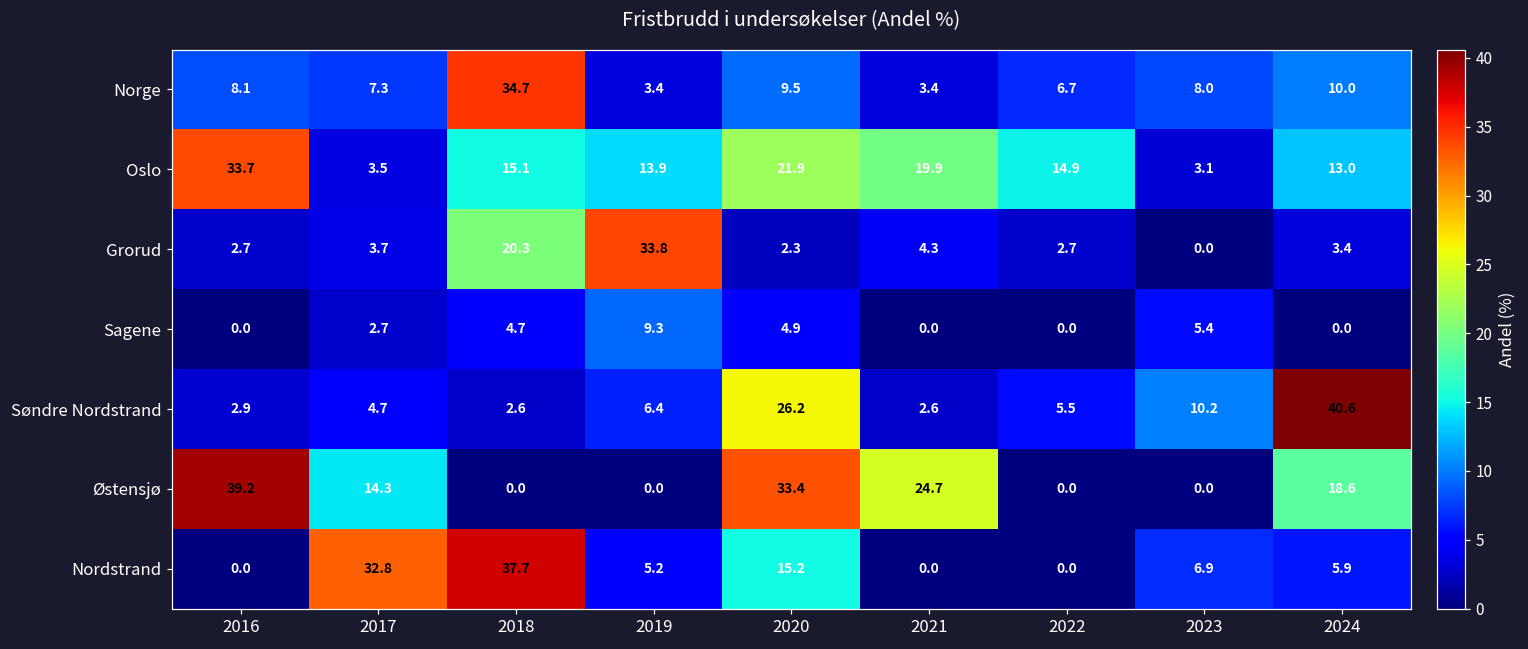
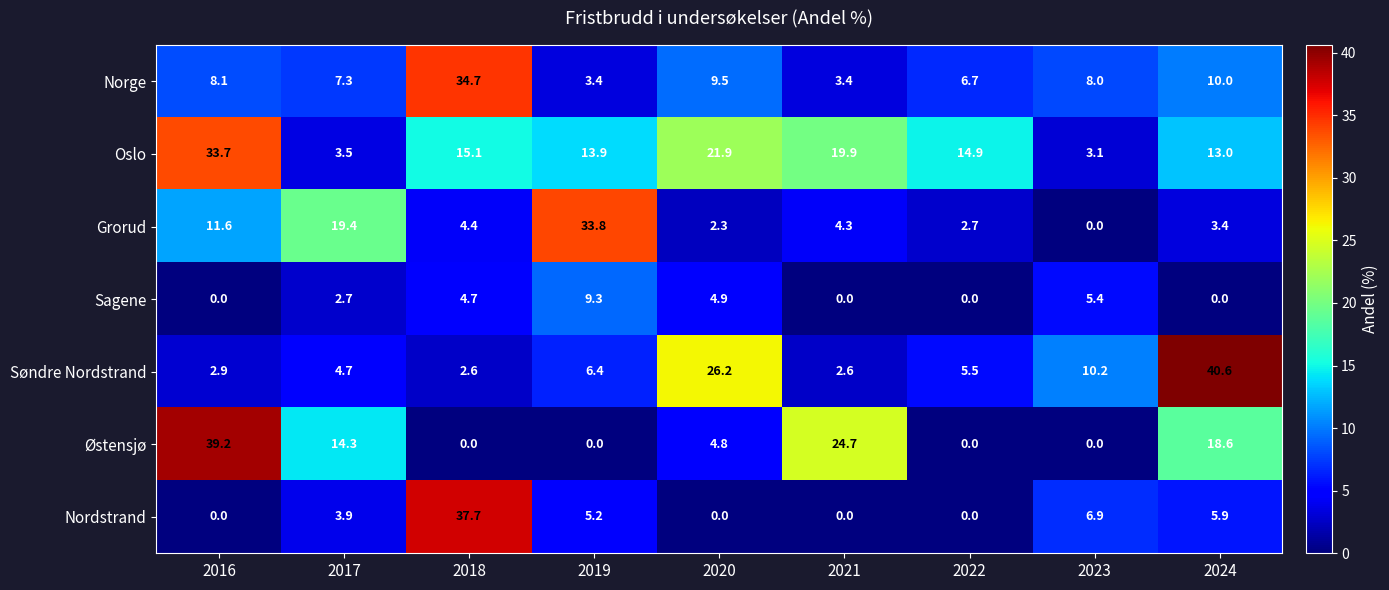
Grorud, 2016: 2.7 -> 11.6
Grorud, 2017: 3.7 -> 19.4
Grorud, 2018: 20.3 -> 4.4
Østensjø, 2020: 33.4 -> 4.8
Nordstrand, 2017: 32.8 -> 3.9
Nordstrand, 2020: 15.2 -> 0.0
